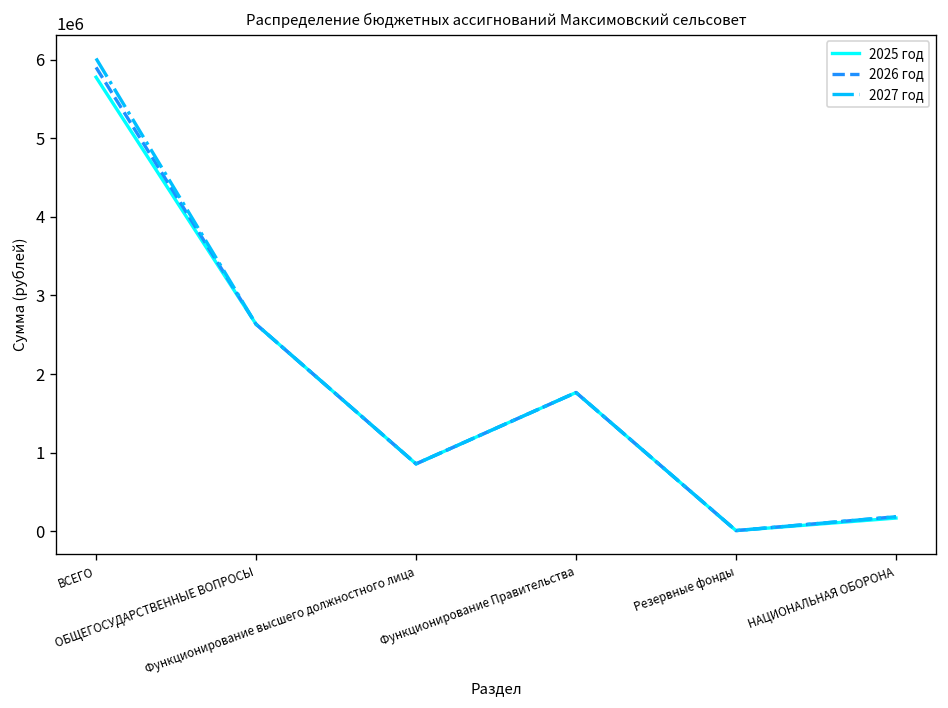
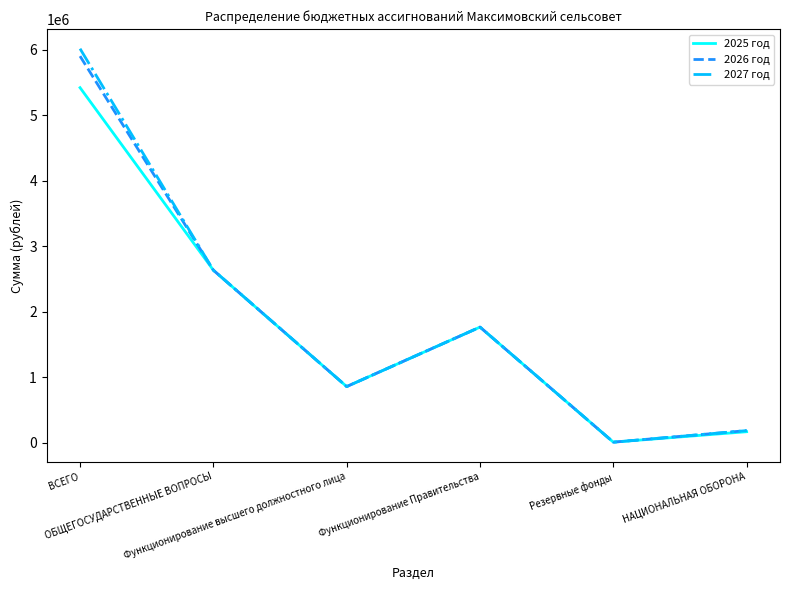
2025 год, ВСЕГО: 5800000 -> 5400000
